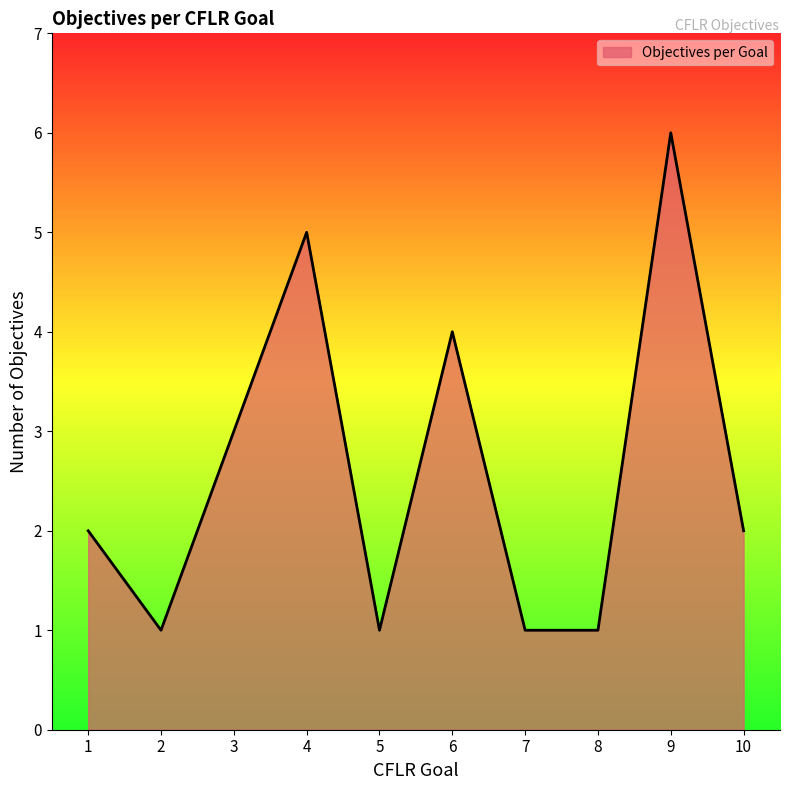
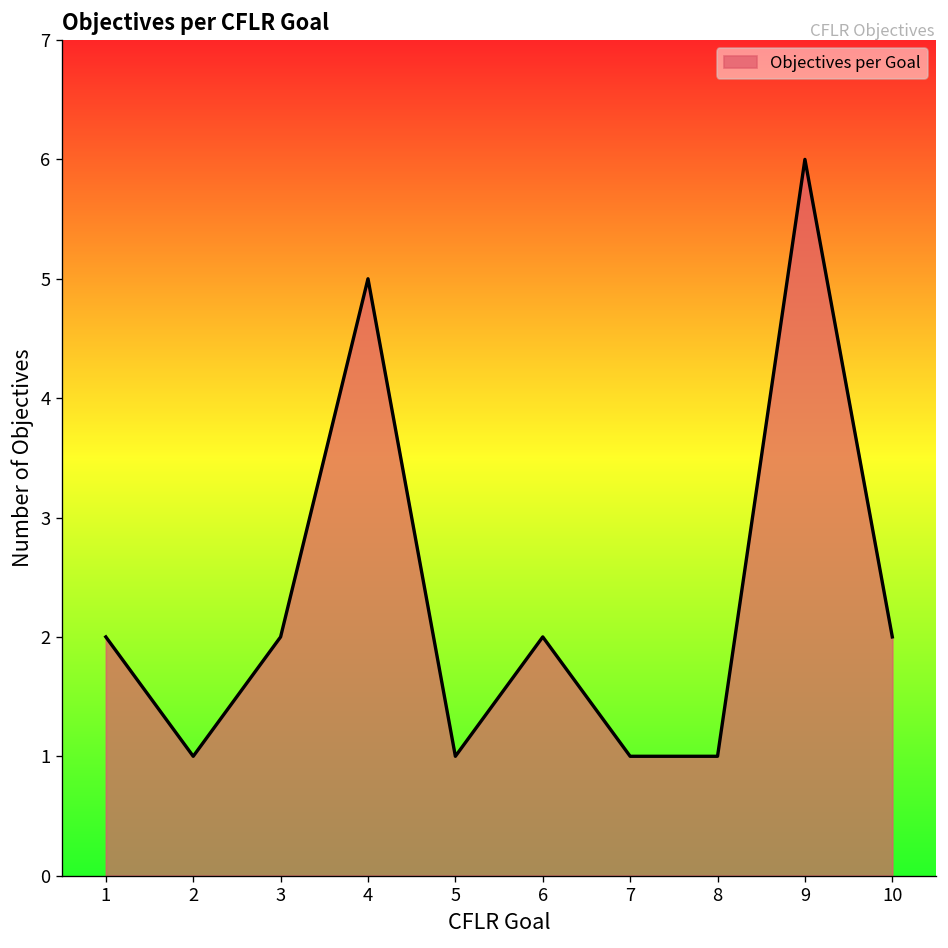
3: 3 -> 2
6: 4 -> 2
